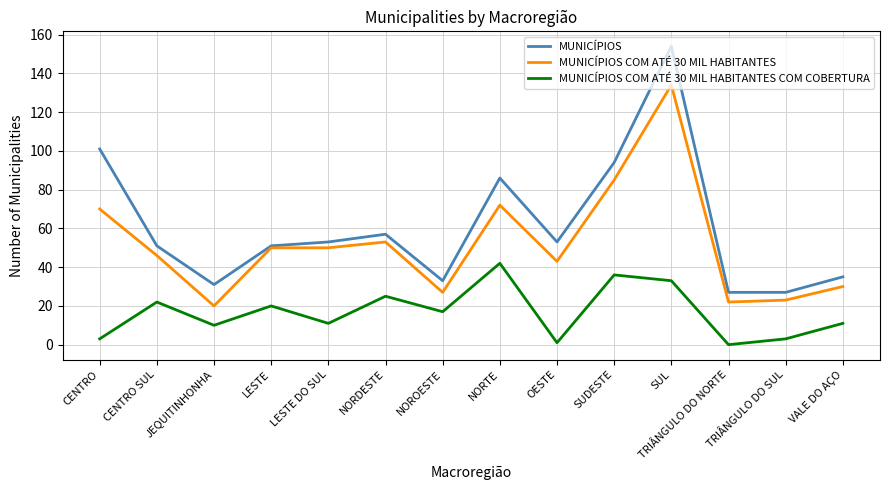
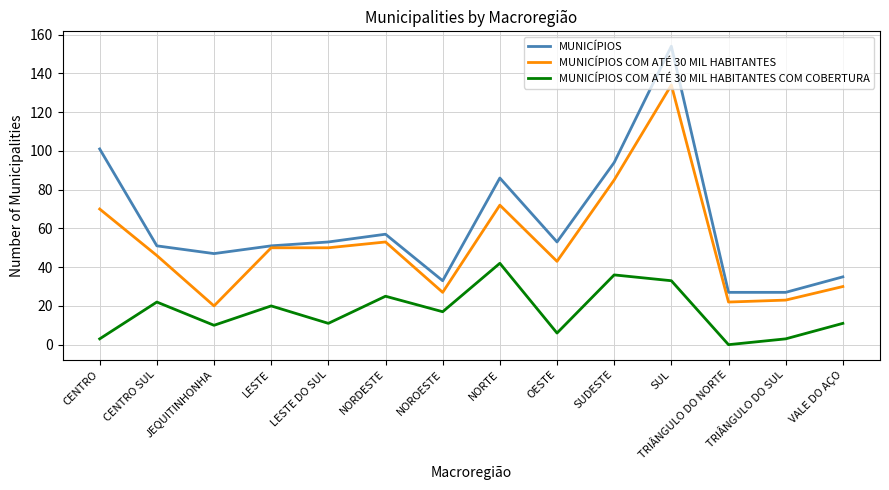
MUNICÍPIOS, JEQUITINHONHA: 31 -> 47
MUNICÍPIOS COM ATÉ 30 MIL HABITANTES COM COBERTURA, OESTE: 1 -> 6
